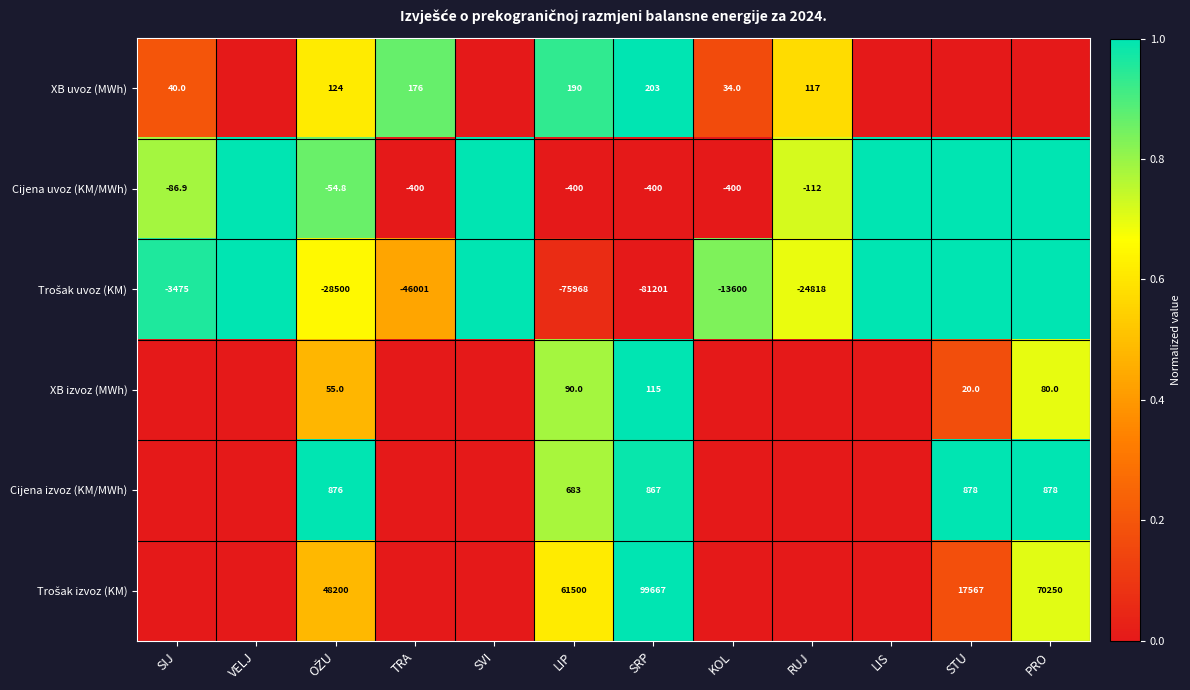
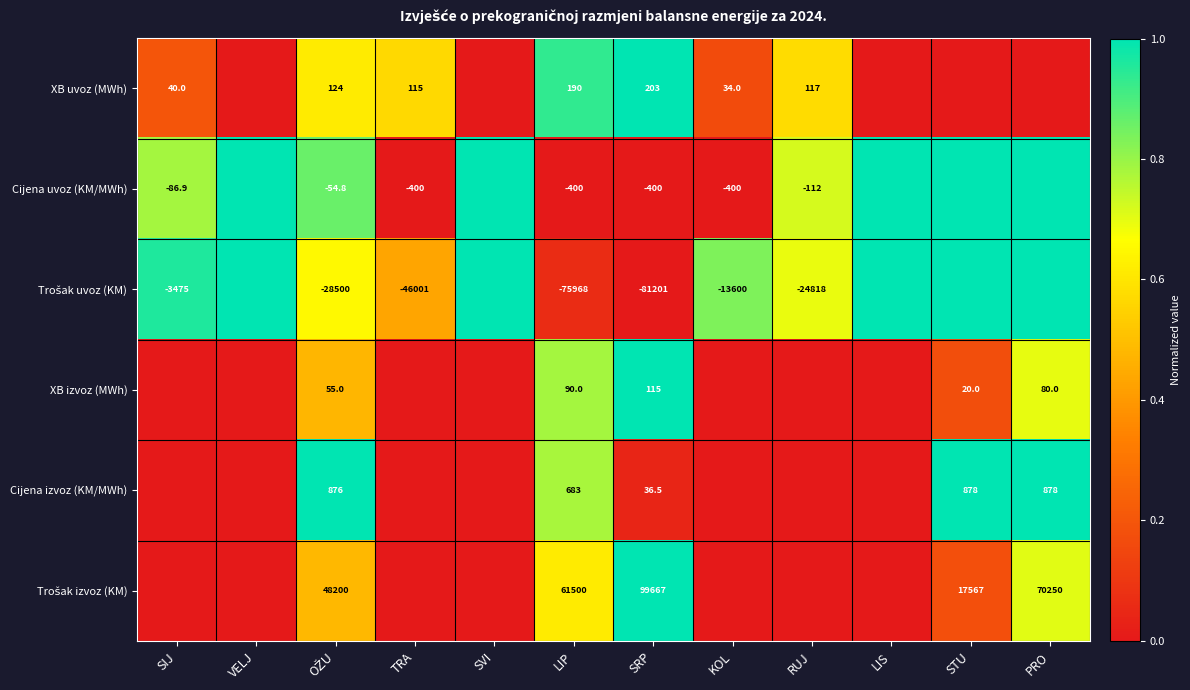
XB uvoz (MWh), TRA: 176 -> 115
Cijena izvoz (KM/MWh), SRP: 867 -> 36.5
